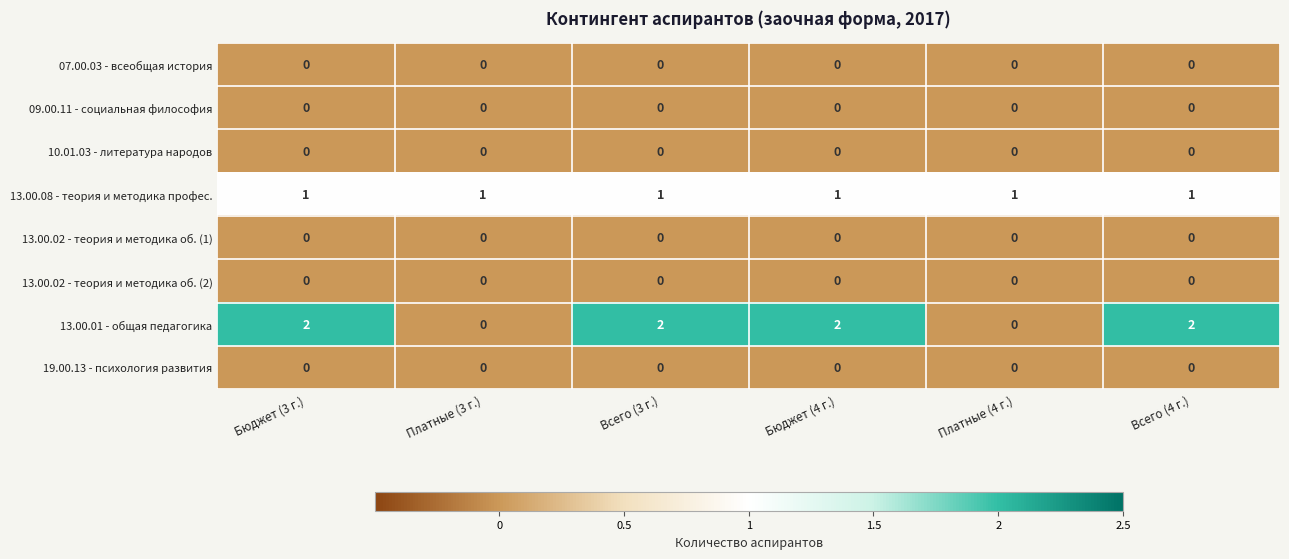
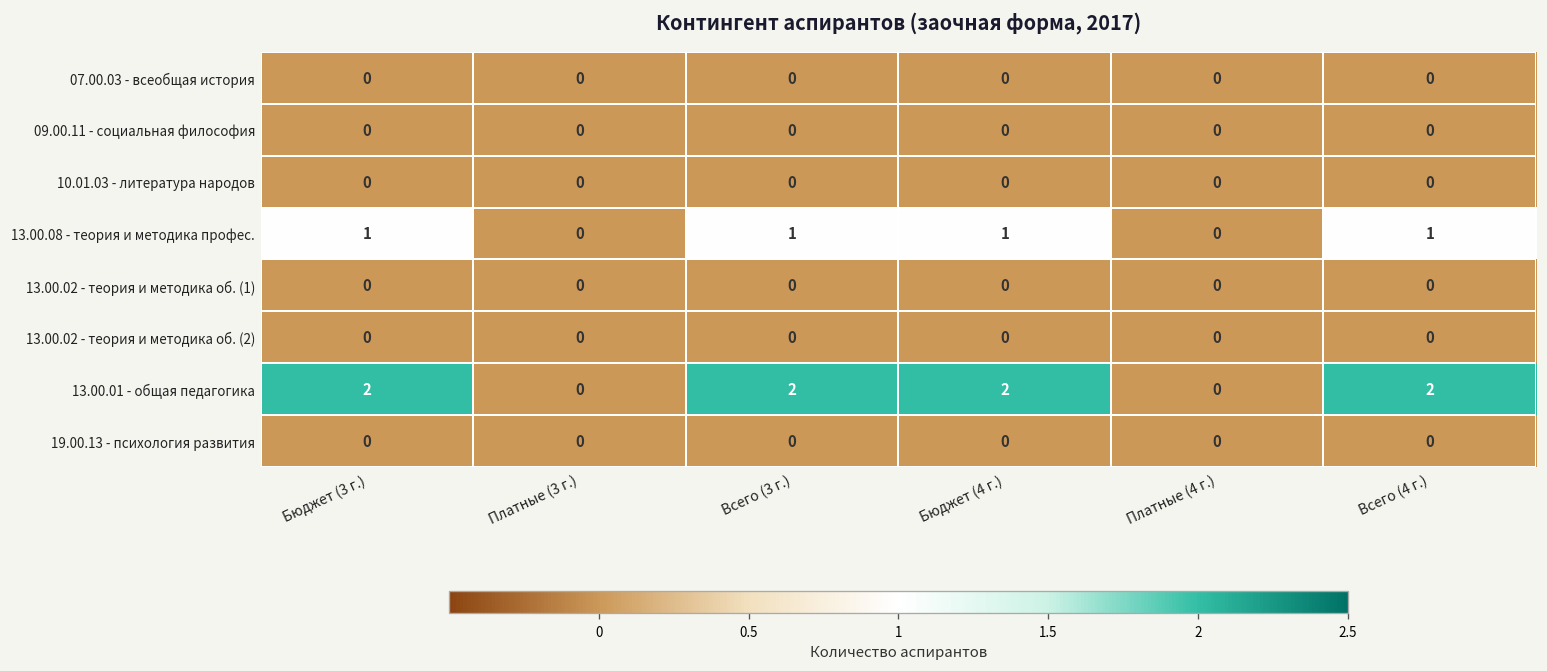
13.00.08 - теория и методика профес., Платные (3 г.): 1 -> 0
13.00.08 - теория и методика профес., Платные (4 г.): 1 -> 0
